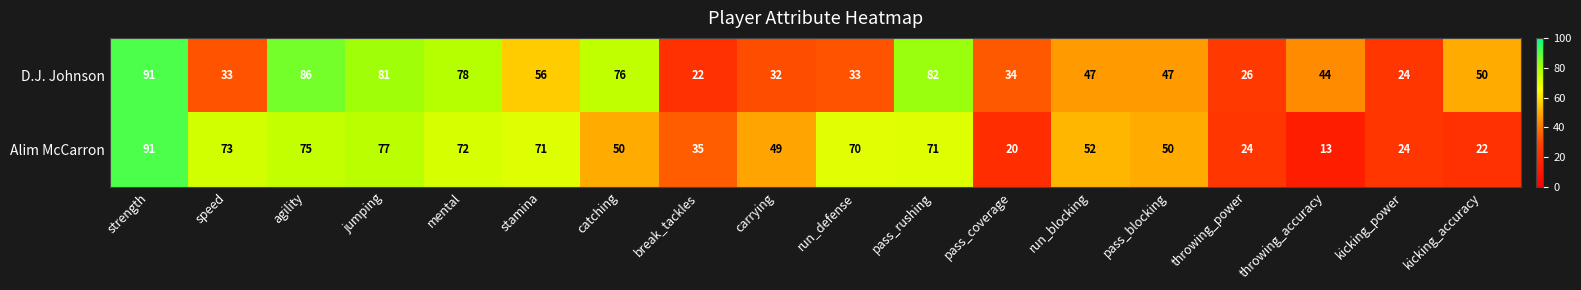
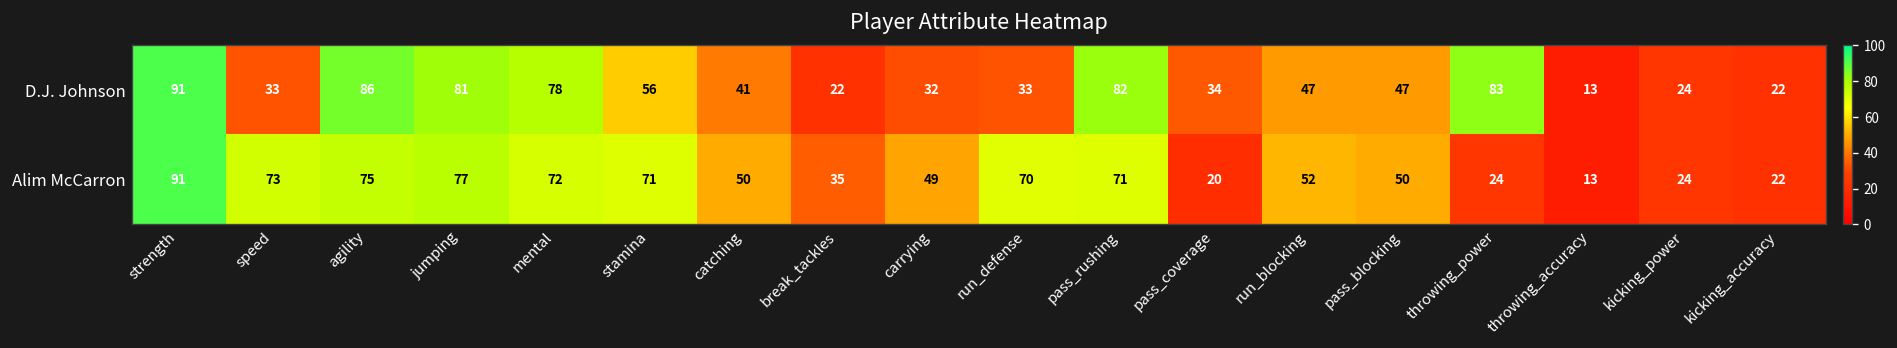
D.J. Johnson, catching: 76 -> 41
D.J. Johnson, throwing_power: 26 -> 83
D.J. Johnson, throwing_accuracy: 44 -> 13
D.J. Johnson, kicking_accuracy: 50 -> 22
